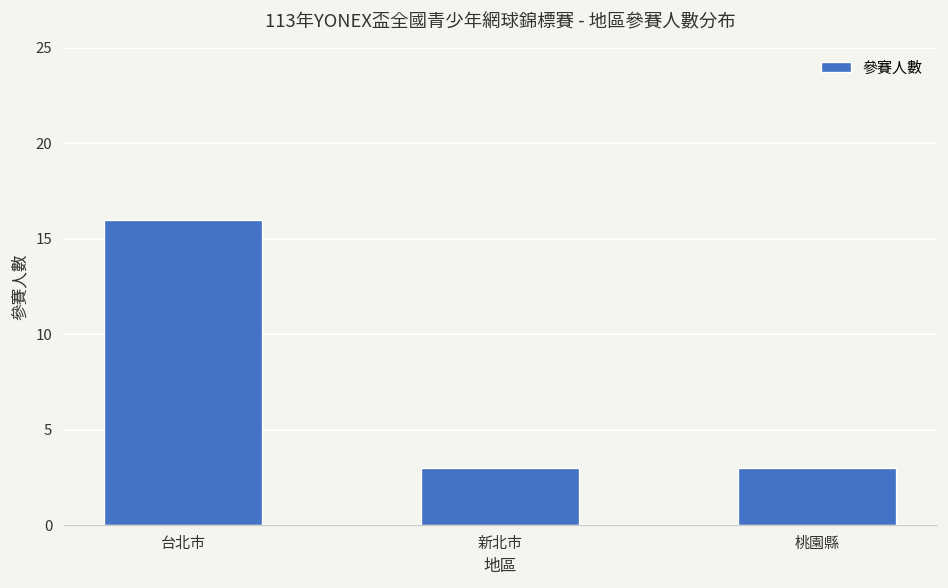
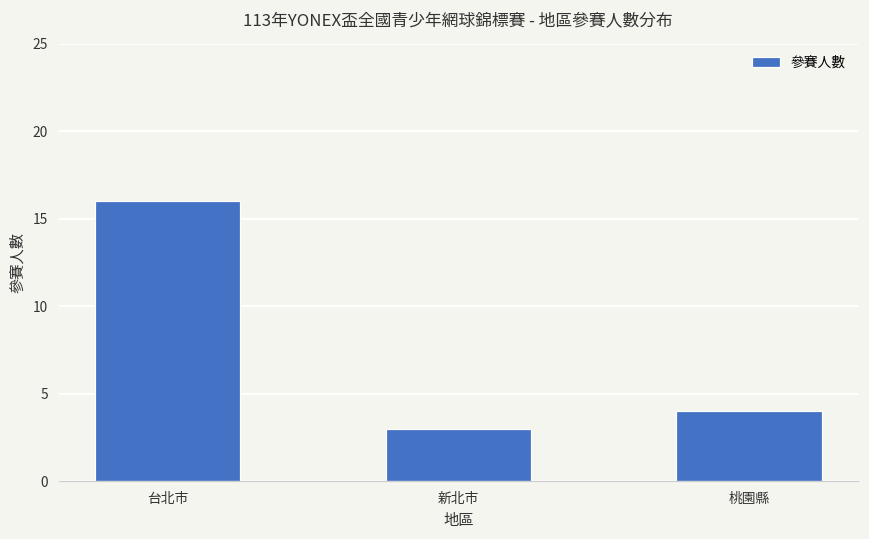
桃園縣: 3 -> 4
